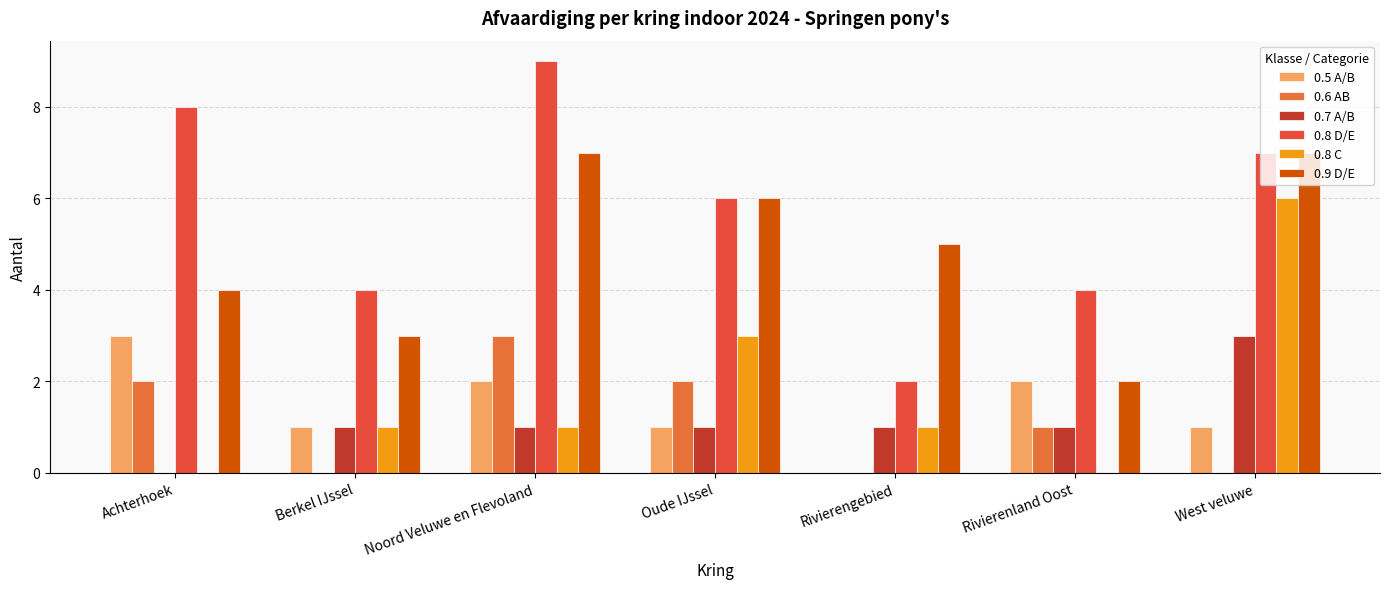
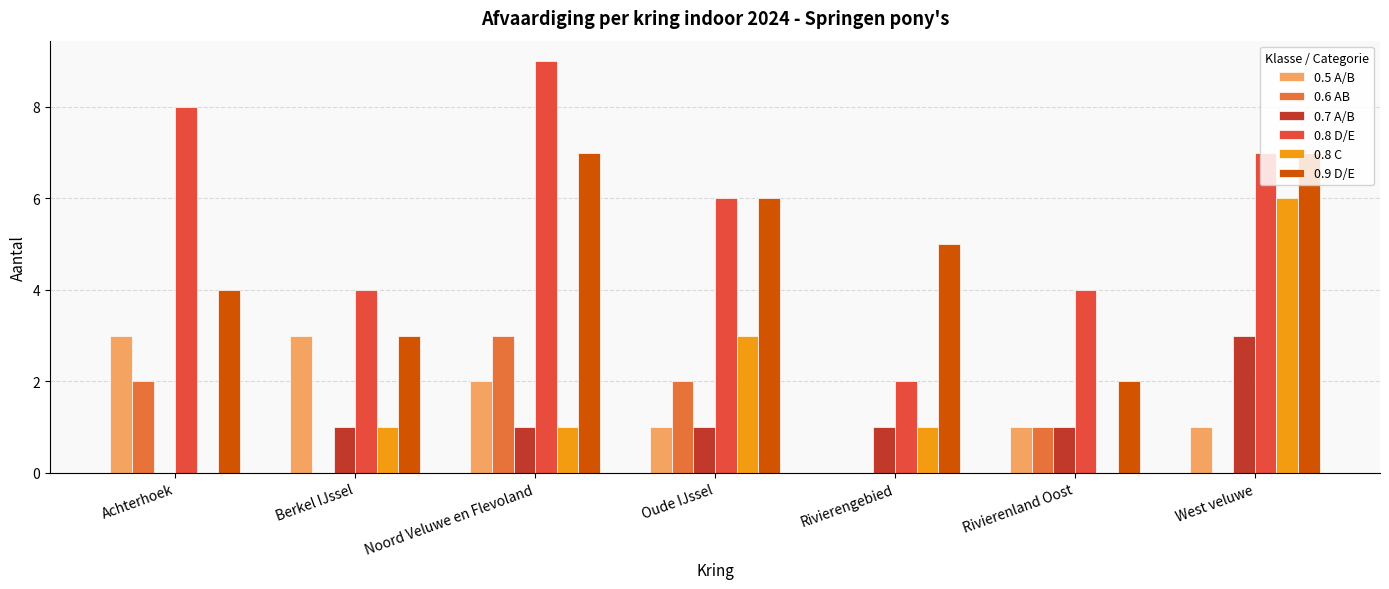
0.5 A/B, Berkel IJssel: 1 -> 3
0.5 A/B, Rivierenland Oost: 2 -> 1
